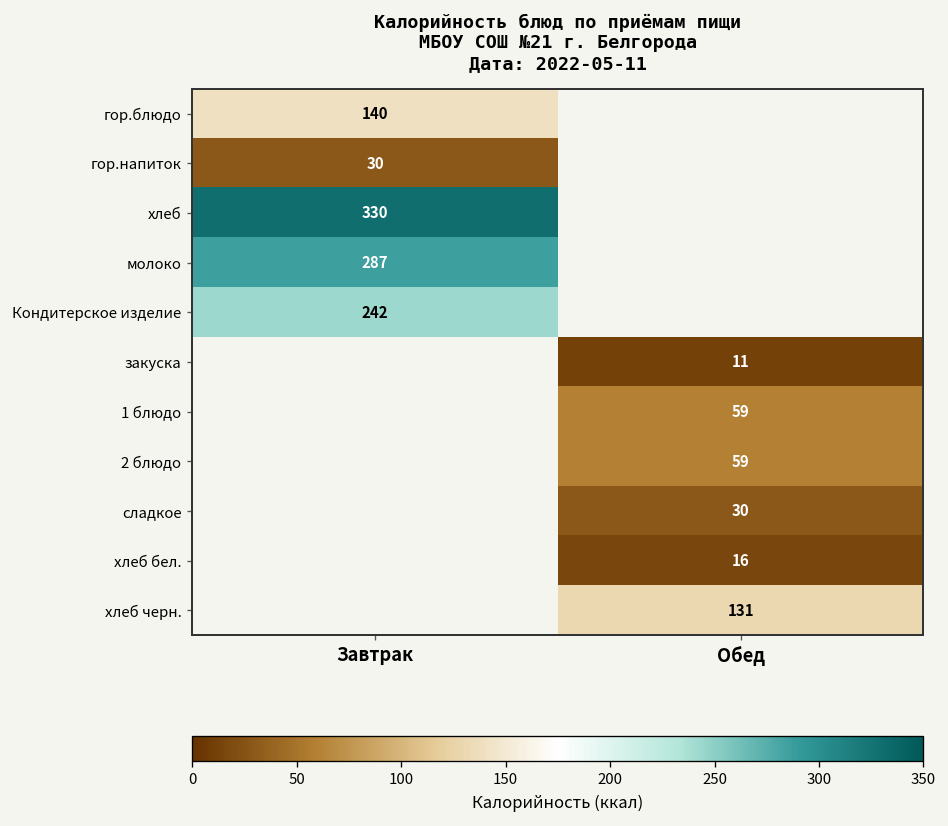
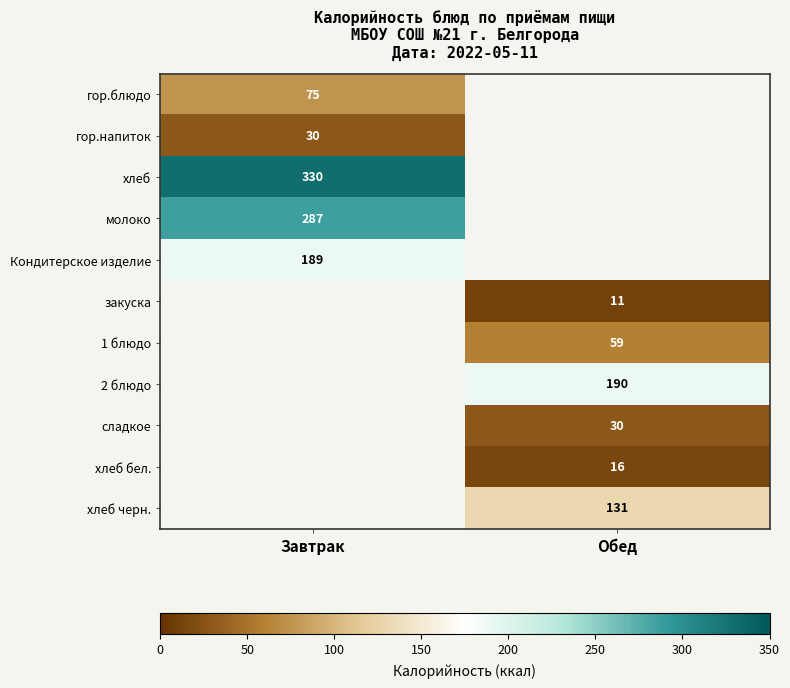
гор.блюдо, Завтрак: 140 -> 75
Кондитерское изделие, Завтрак: 242 -> 189
2 блюдо, Обед: 59 -> 190
